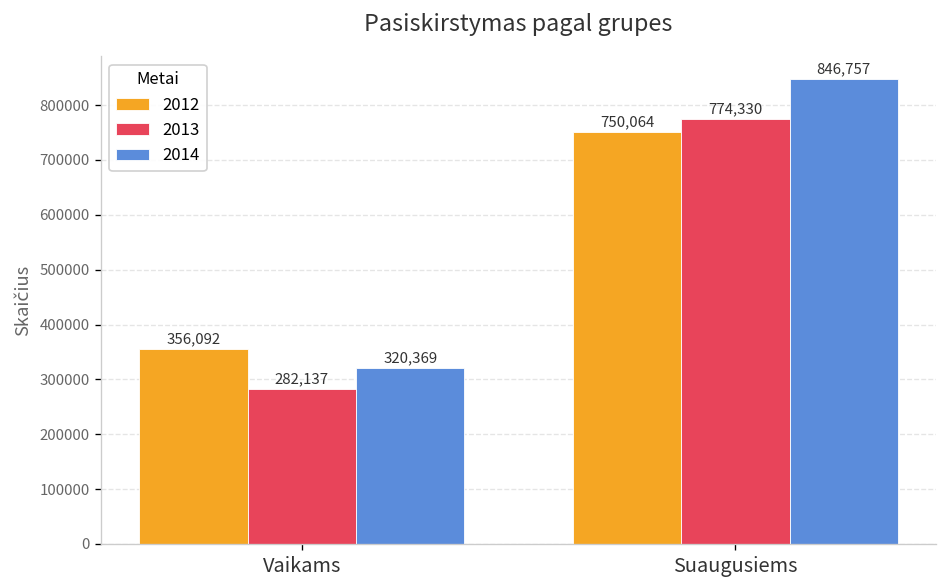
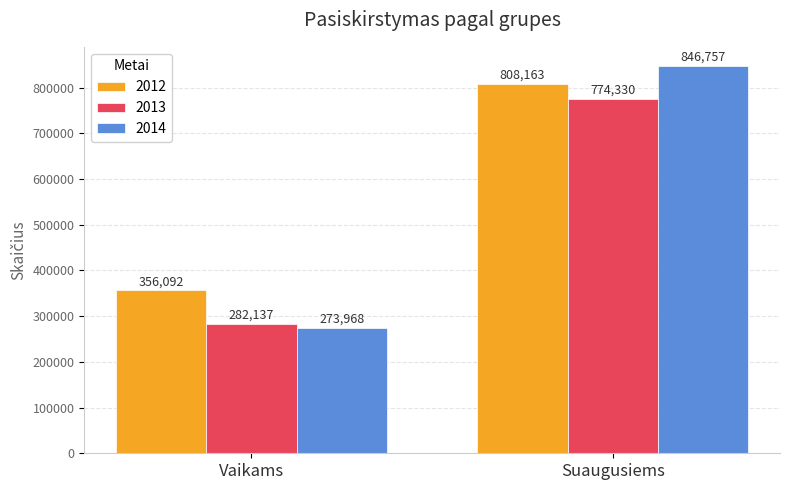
2014, Vaikams: 320,369 -> 273,968
2012, Suaugusiems: 750,064 -> 808,163
